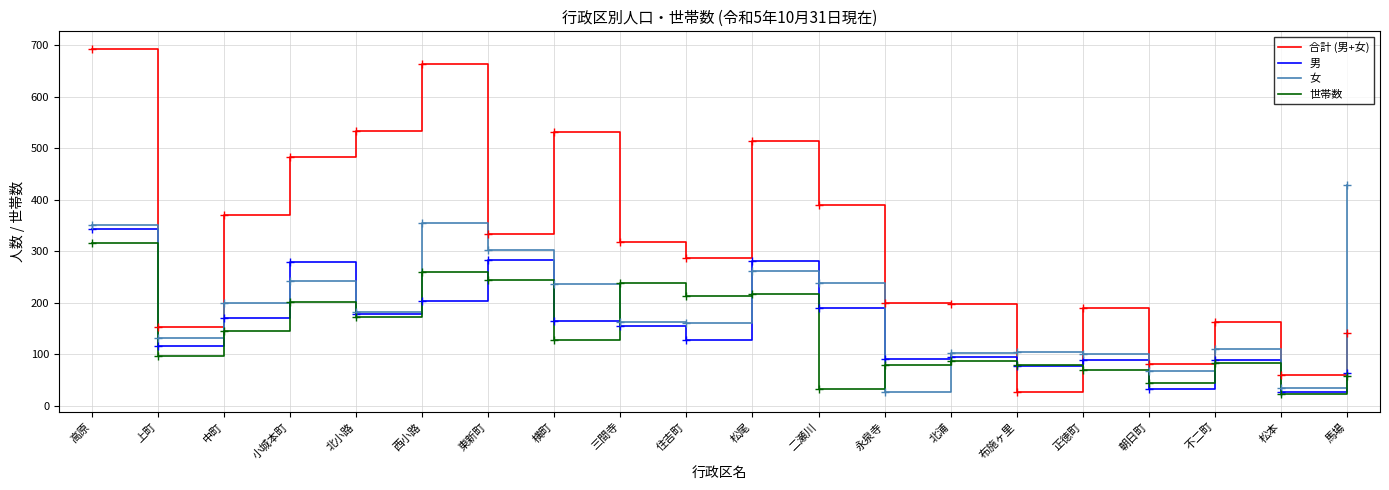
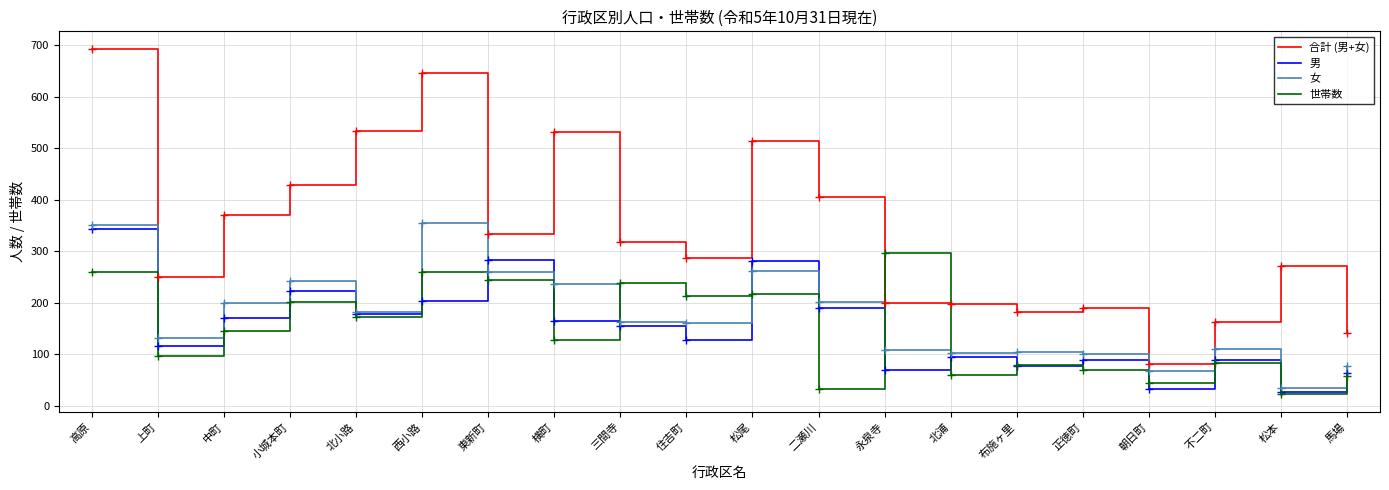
世帯数, 高原: 320 -> 260
合計 (男+女), 上町: 150 -> 250
合計 (男+女), 小城本町: 480 -> 430
男, 小城本町: 280 -> 220
合計 (男+女), 西小路: 660 -> 650
女, 東新町: 300 -> 260
合計 (男+女), 二瀬川: 390 -> 410
女, 二瀬川: 240 -> 200
男, 永泉寺: 90 -> 70
女, 永泉寺: 30 -> 110
世帯数, 永泉寺: 80 -> 300
世帯数, 北浦: 90 -> 60
合計 (男+女), 布施ヶ里: 30 -> 180
合計 (男+女), 松本: 60 -> 270
女, 馬場: 430 -> 80
